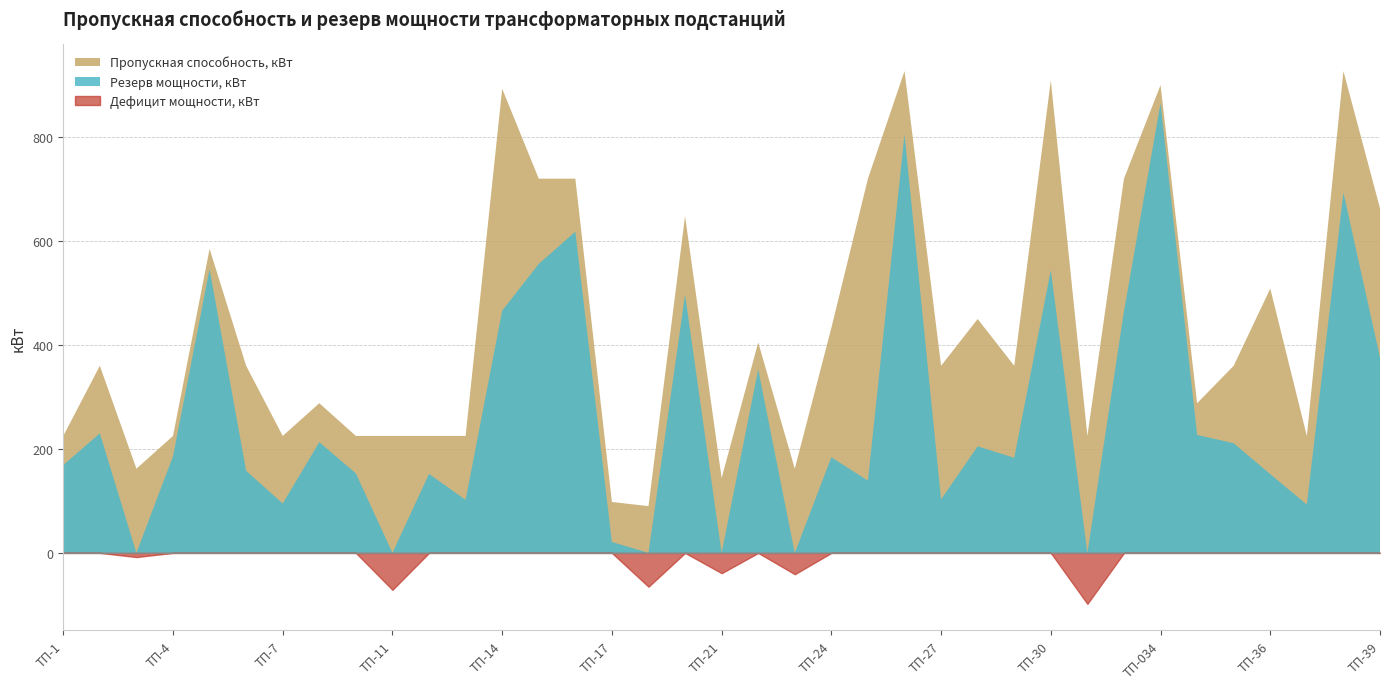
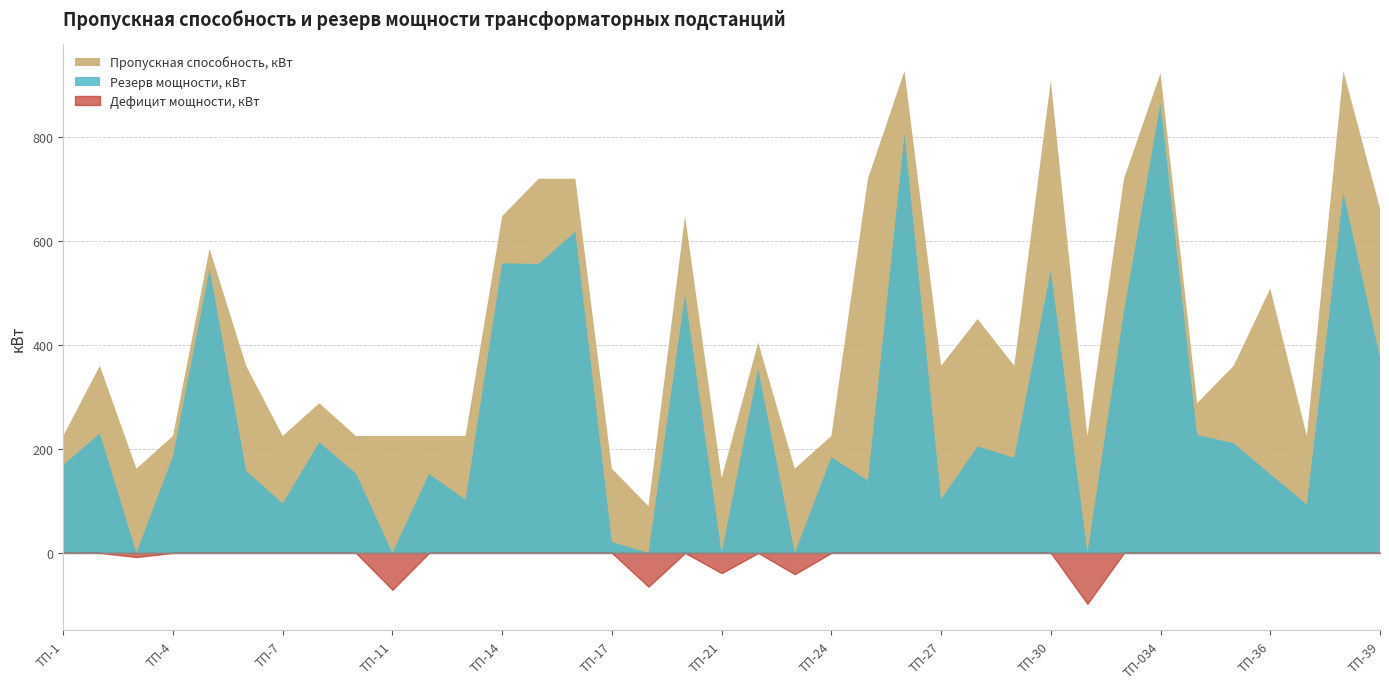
Пропускная способность, кВт, ТП-14: 890 -> 650
Резерв мощности, кВт, ТП-14: 470 -> 560
Пропускная способность, кВт, ТП-17: 100 -> 160
Пропускная способность, кВт, ТП-24: 430 -> 230
Пропускная способность, кВт, ТП-034: 900 -> 920
